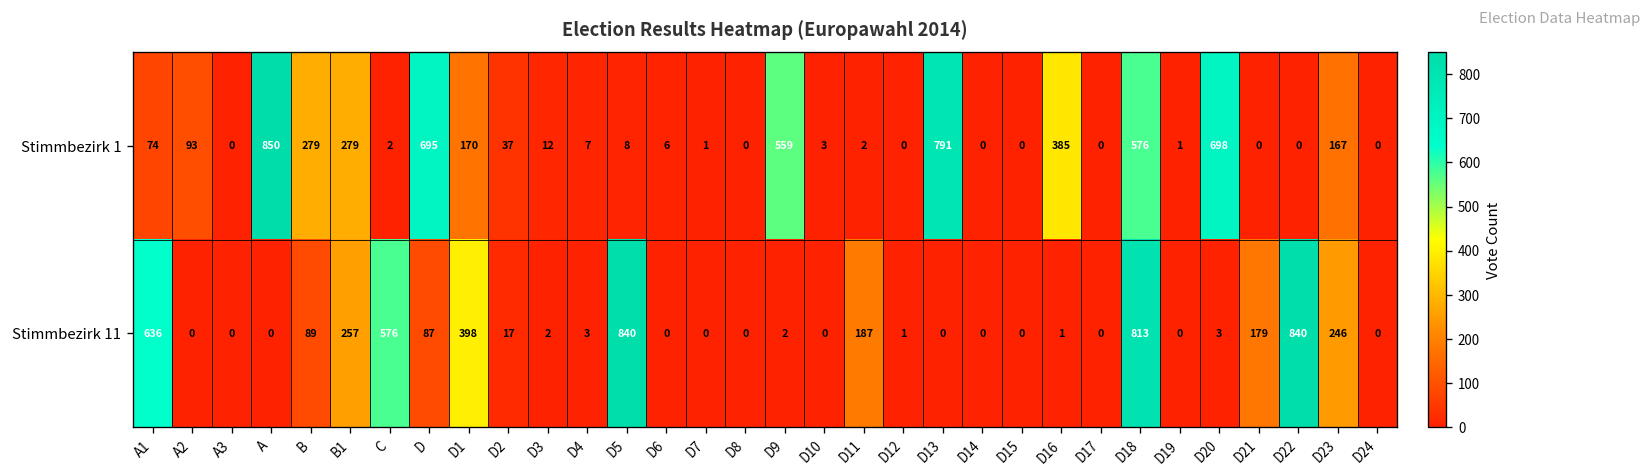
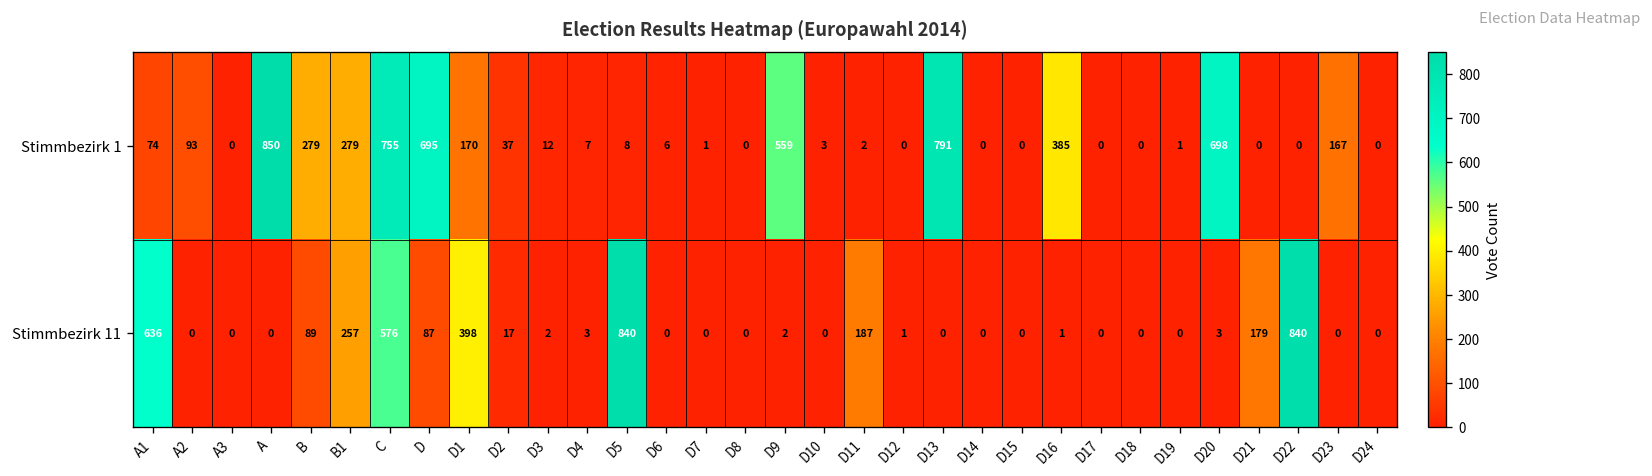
Stimmbezirk 1, C: 2 -> 755
Stimmbezirk 1, D18: 576 -> 0
Stimmbezirk 11, D18: 813 -> 0
Stimmbezirk 11, D23: 246 -> 0
